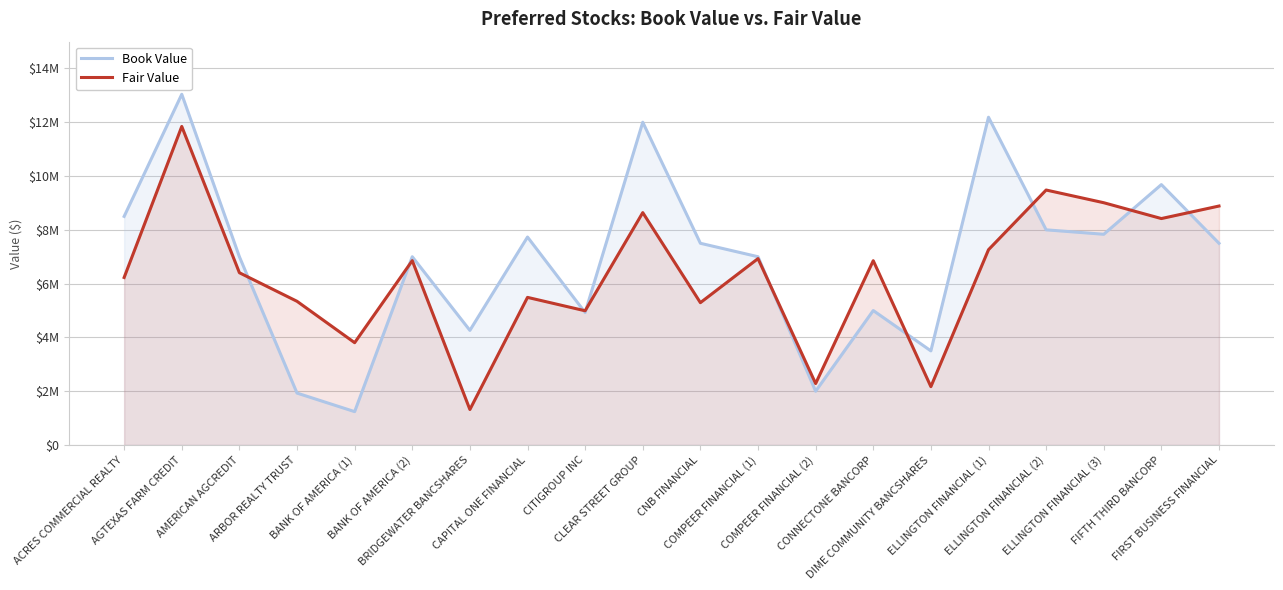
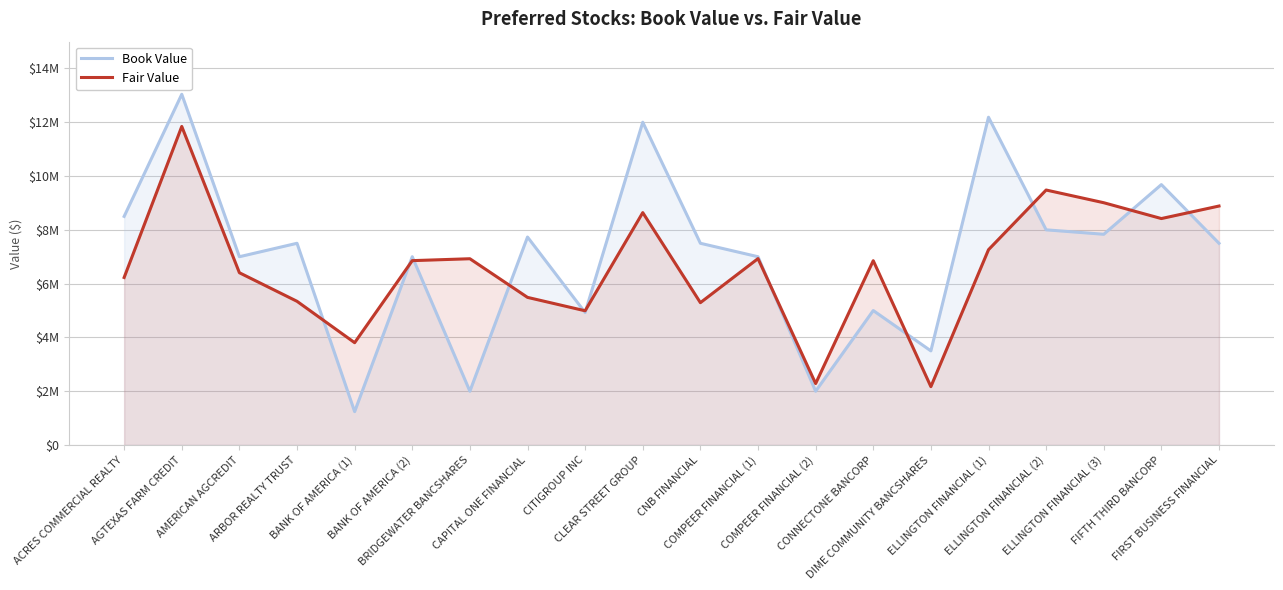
Book Value, ARBOR REALTY TRUST: $1900000 -> $7500000
Book Value, BRIDGEWATER BANCSHARES: $4300000 -> $2000000
Fair Value, BRIDGEWATER BANCSHARES: $1300000 -> $6900000
